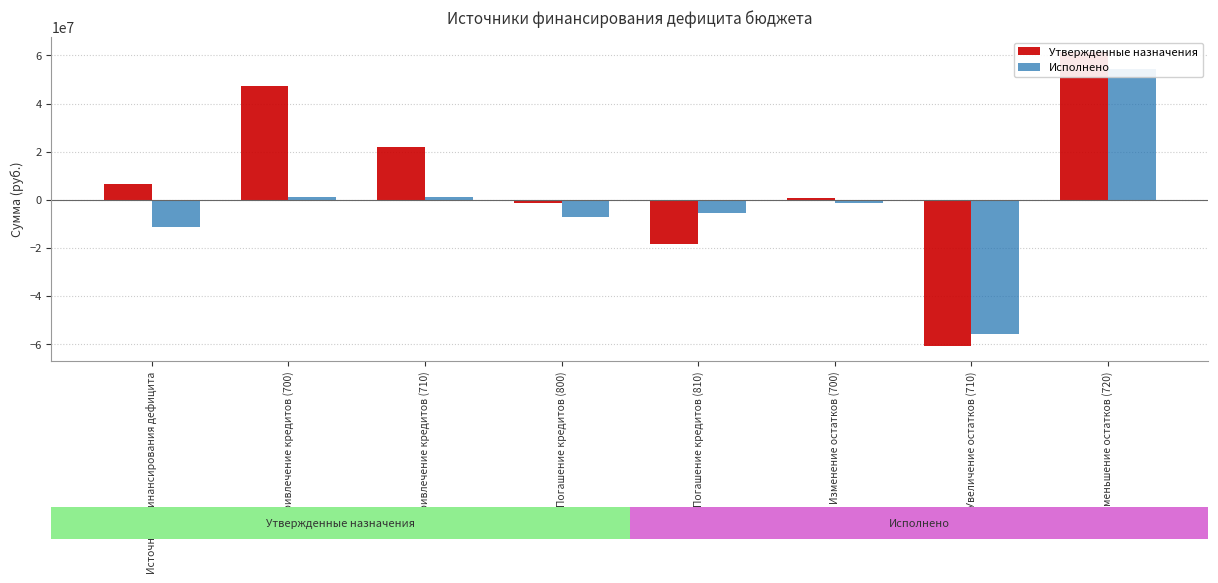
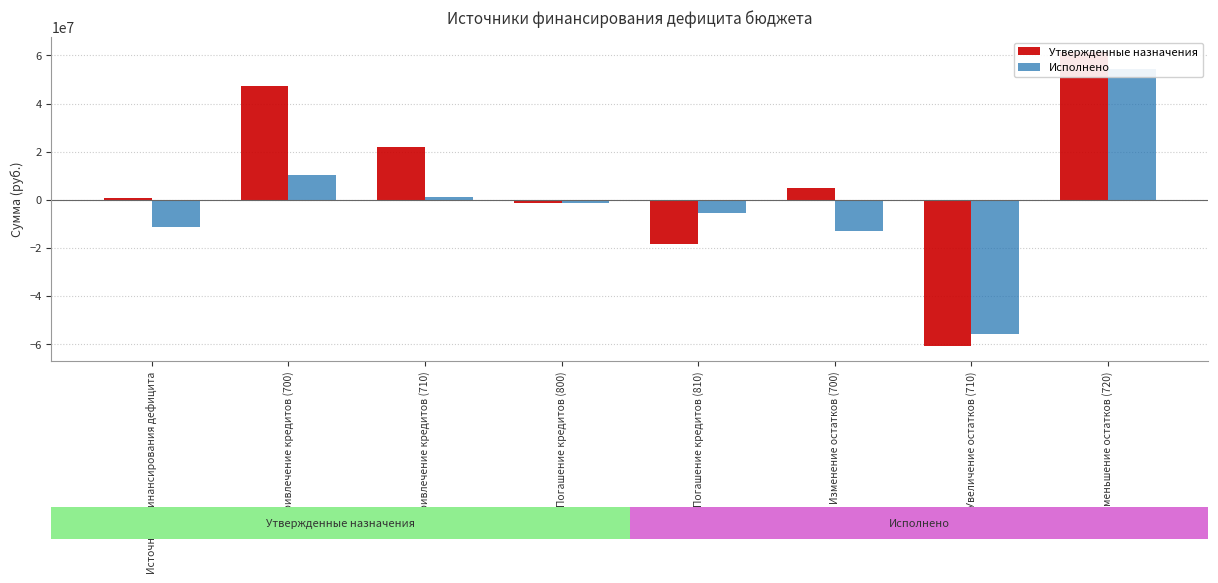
Источники финансирования дефицита бюджета, Утвержденные назначения, Источники финансирования дефицита: 6000000 -> 1000000
Источники финансирования дефицита бюджета, Исполнено, Привлечение кредитов (700): 1000000 -> 10000000
Источники финансирования дефицита бюджета, Исполнено, Погашение кредитов (800): -7000000 -> -1000000
Источники финансирования дефицита бюджета, Утвержденные назначения, Изменение остатков (700): 1000000 -> 5000000
Источники финансирования дефицита бюджета, Исполнено, Изменение остатков (700): -1000000 -> -13000000
